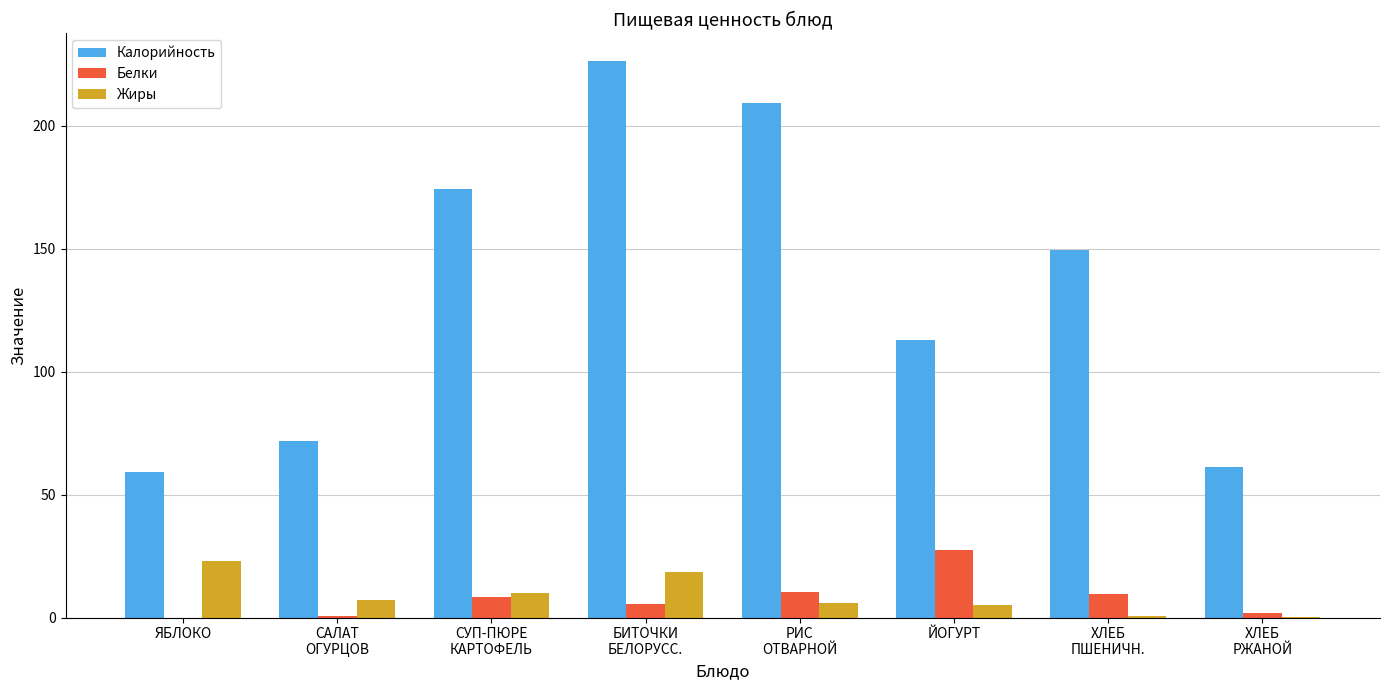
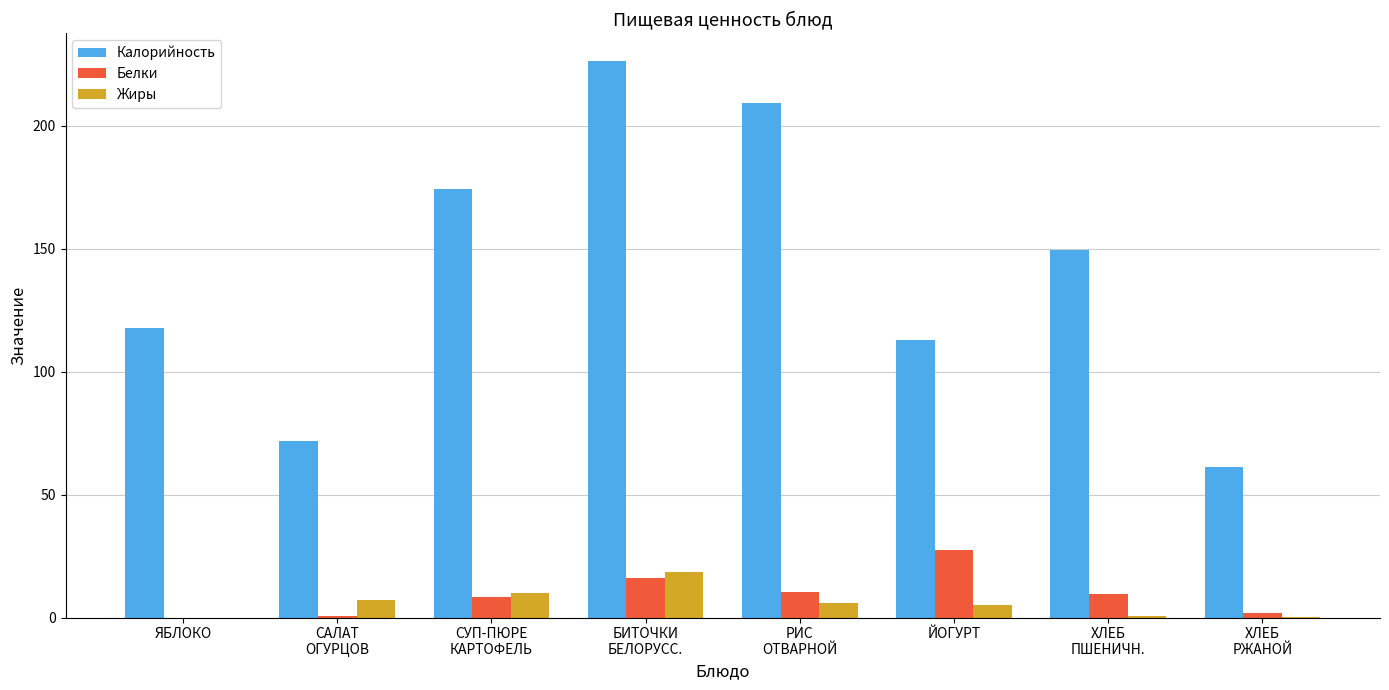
Калорийность, ЯБЛОКО: 59 -> 118
Жиры, ЯБЛОКО: 23 -> 0
Белки, БИТОЧКИ БЕЛОРУСС.: 5 -> 16
